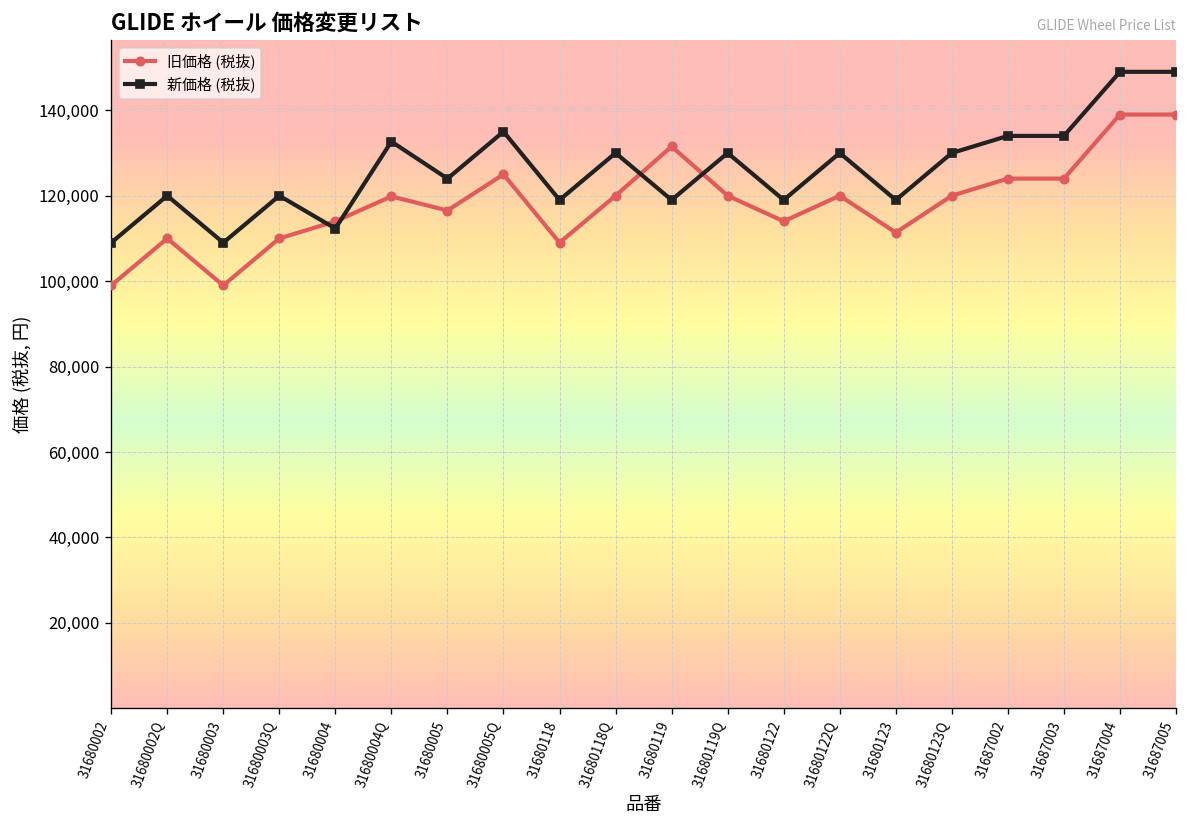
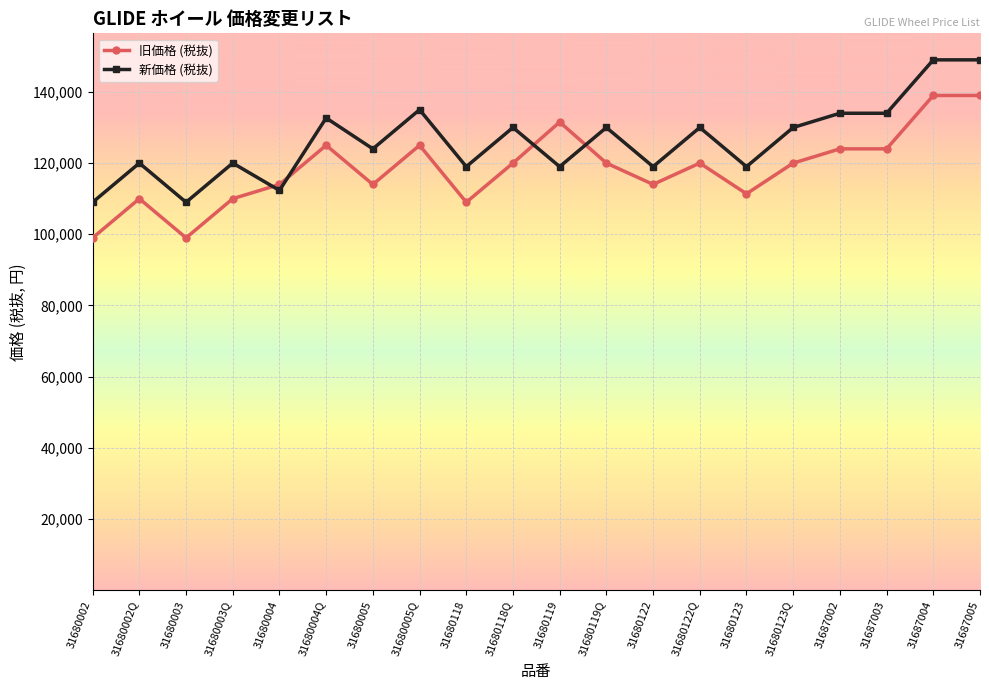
旧価格 (税抜), 31680004Q: 120,000 -> 125,000
旧価格 (税抜), 31680005: 117,000 -> 114,000
